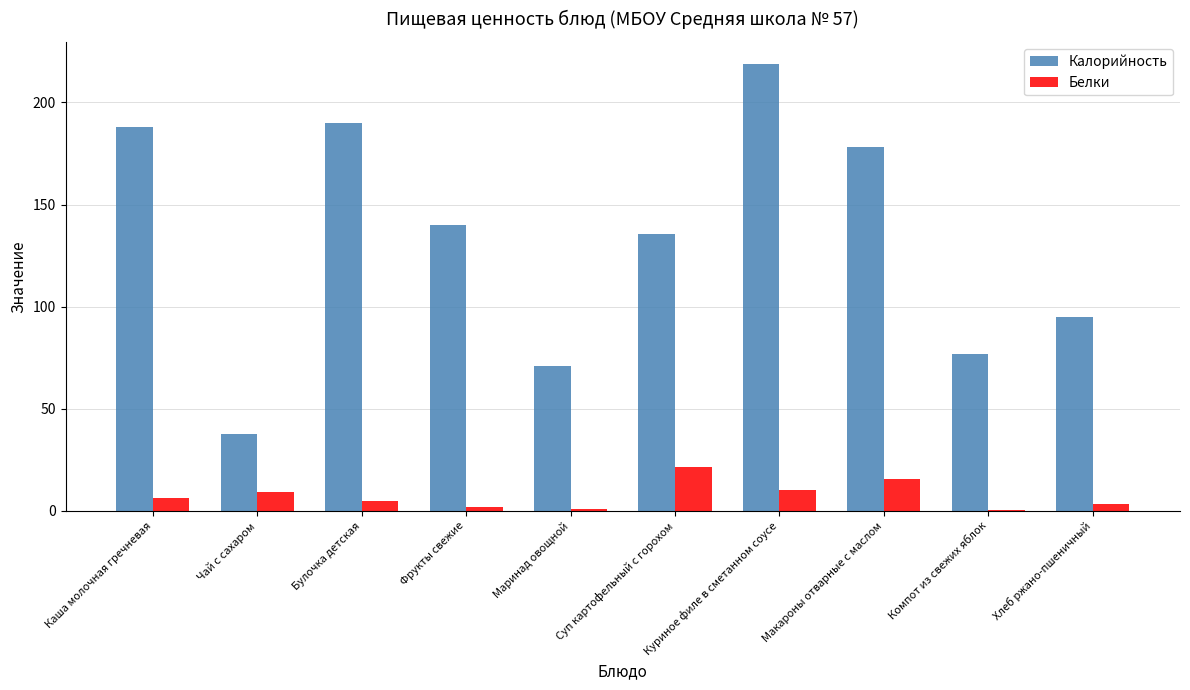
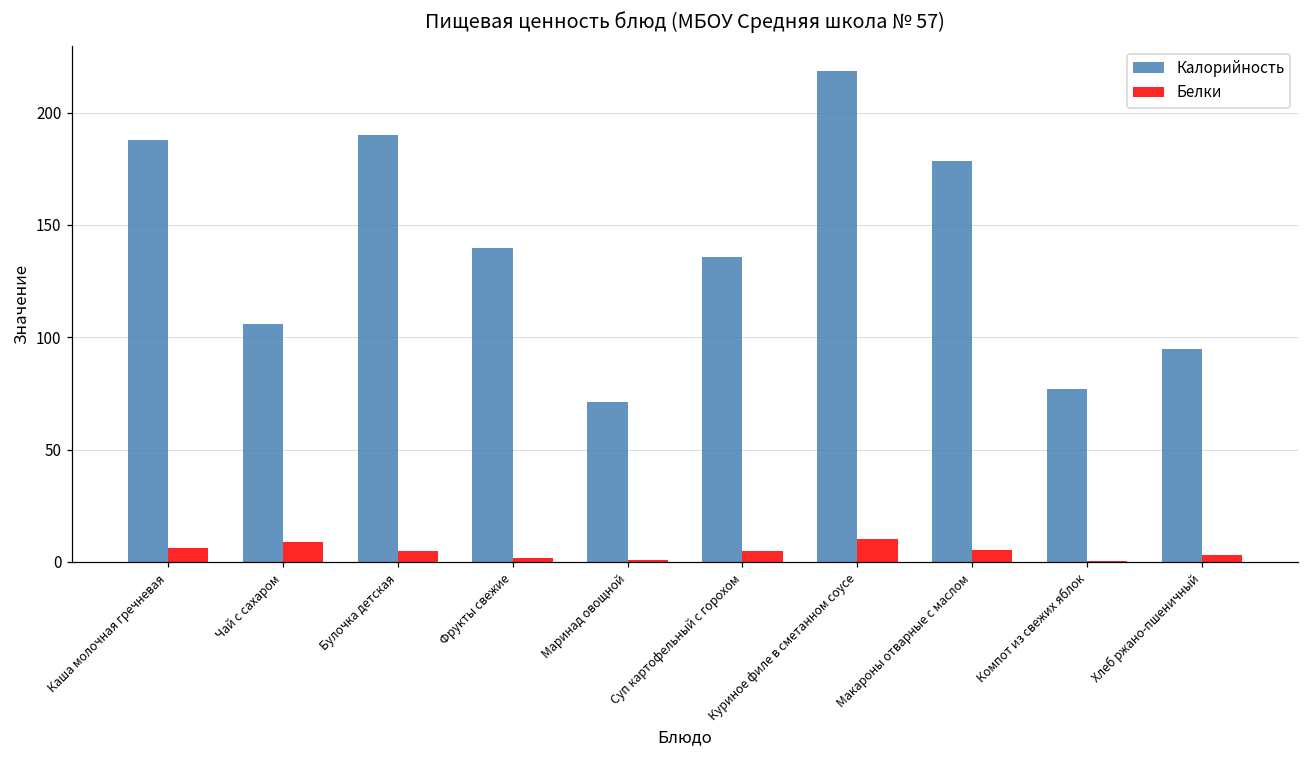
Калорийность, Чай с сахаром: 37 -> 106
Белки, Суп картофельный с горохом: 21 -> 5
Белки, Макароны отварные с маслом: 15 -> 6
